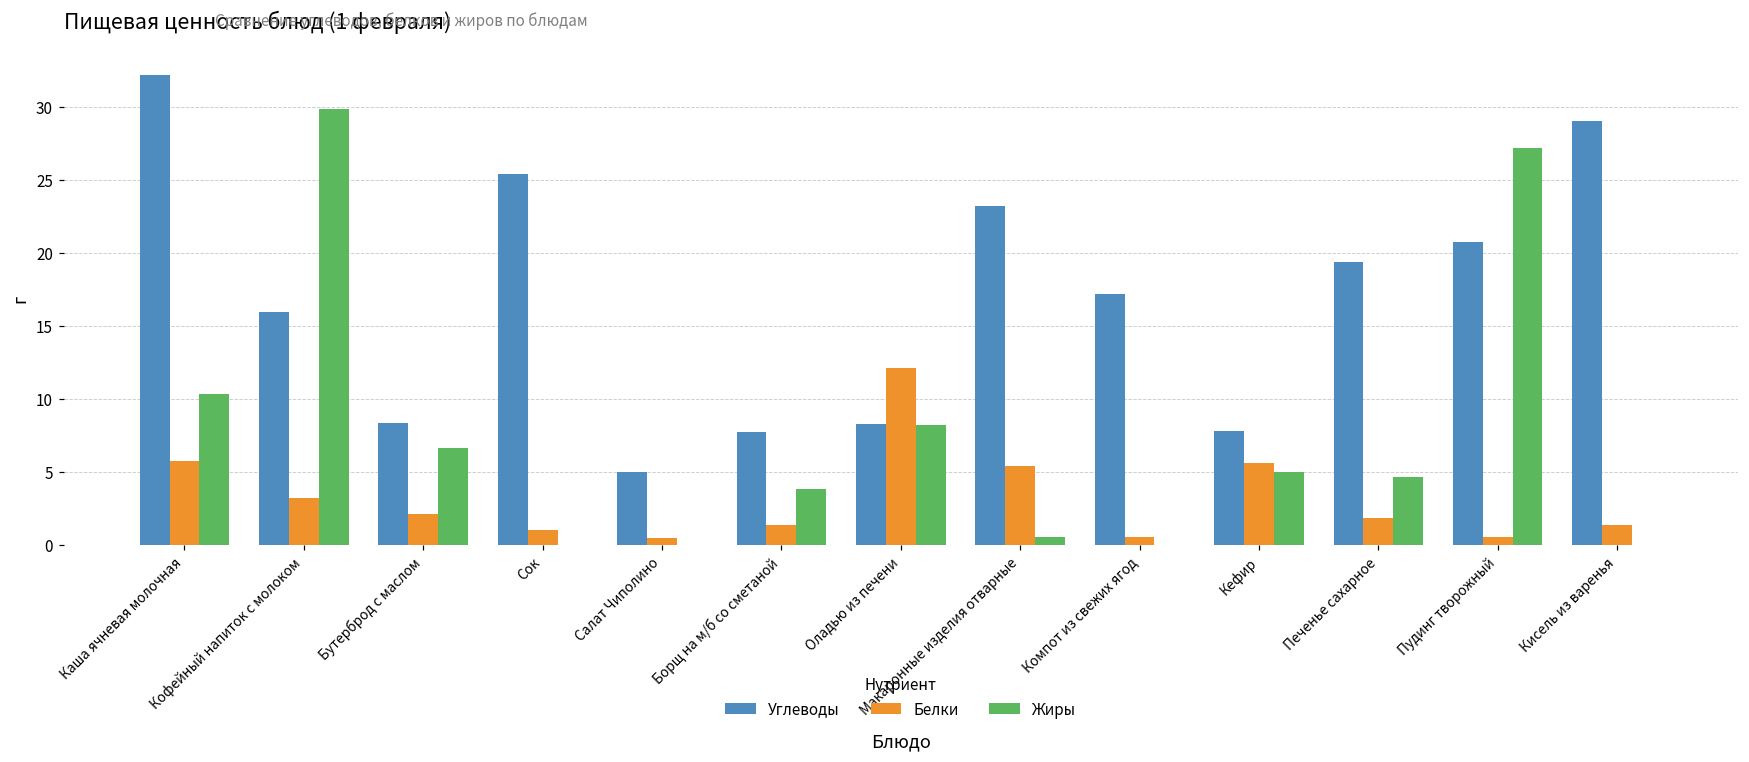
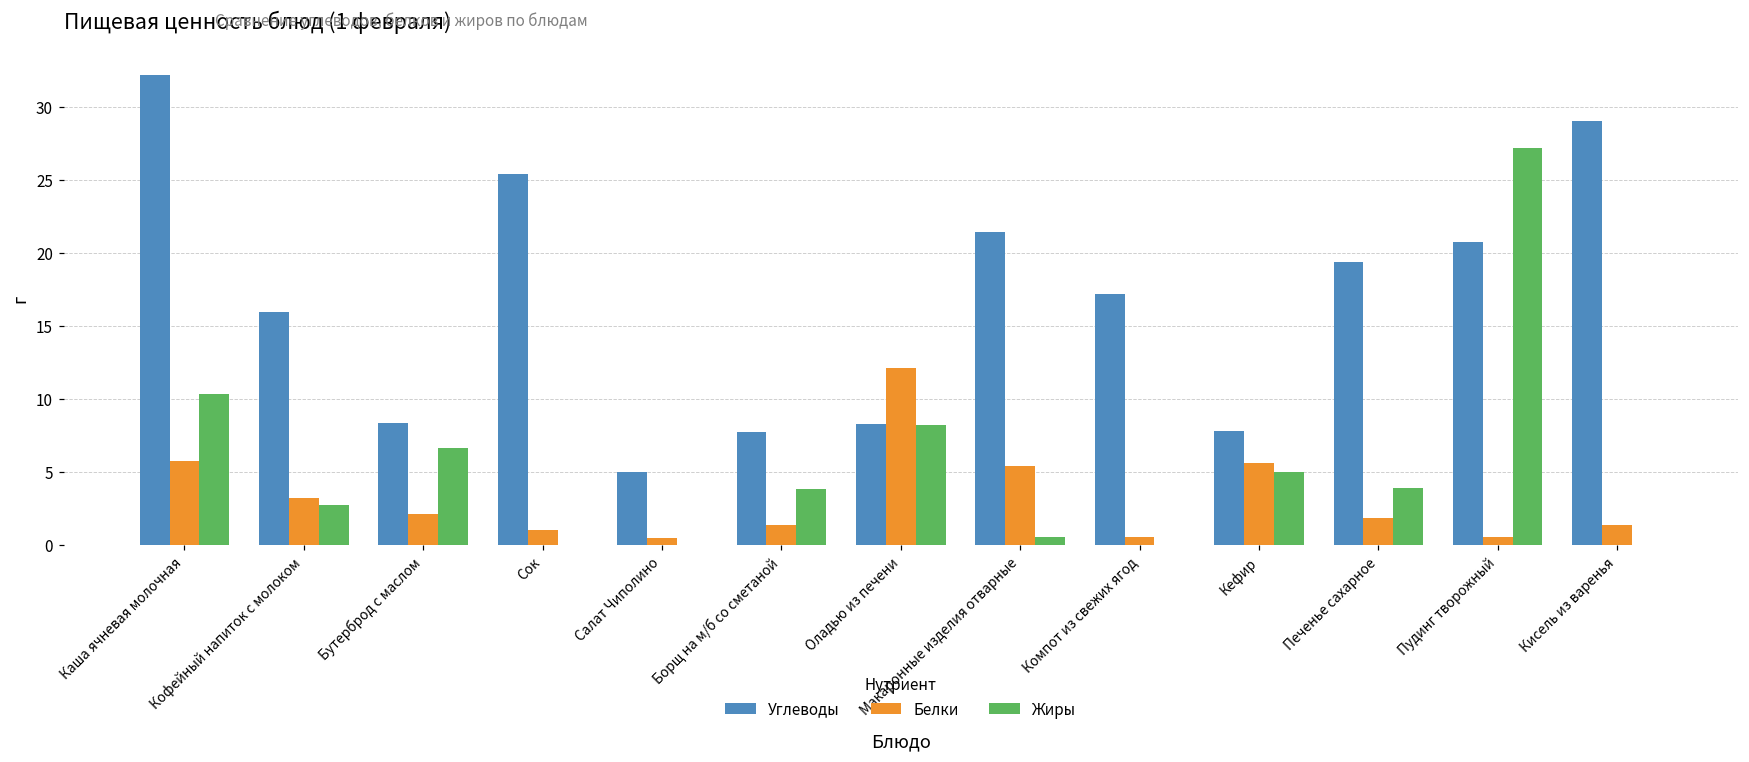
Жиры, Кофейный напиток с молоком: 29.8 -> 2.7
Углеводы, Макаронные изделия отварные: 23.2 -> 21.4
Жиры, Печенье сахарное: 4.6 -> 3.9
